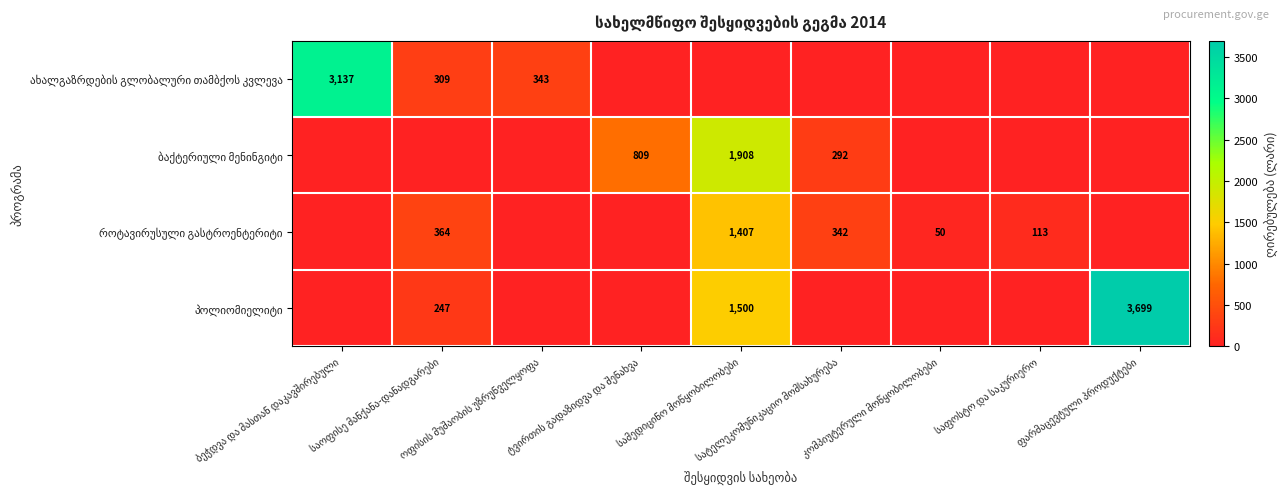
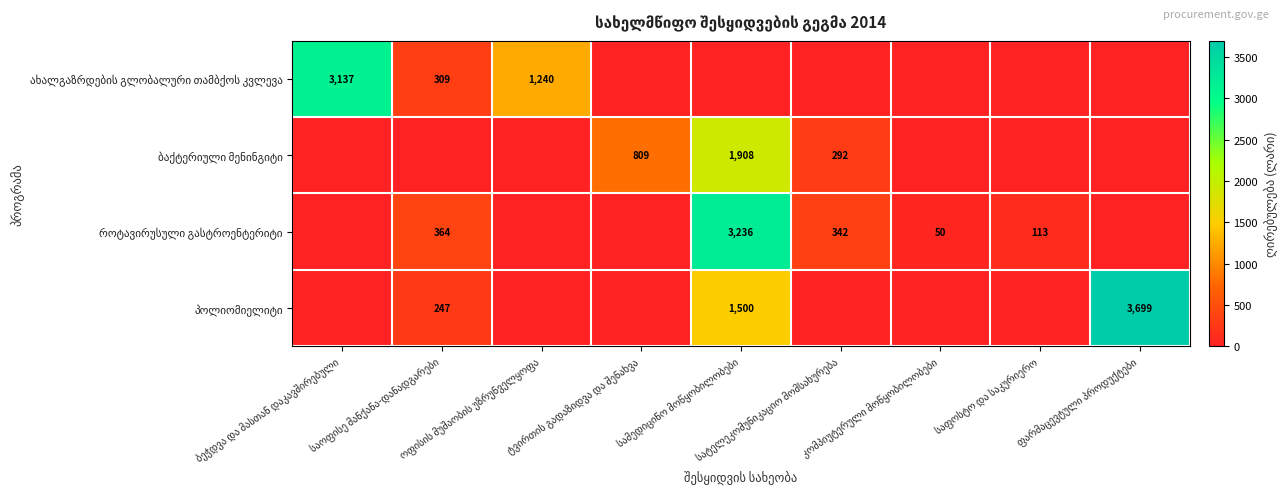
ახალგაზრდების გლობალური თამბქოს კვლევა, ოფისის მუშაობის უზრუნველყოფა: 343 -> 1,240
როტავირუსული გასტროენტერიტი, სამედიცინო მოწყობილობები: 1,407 -> 3,236
